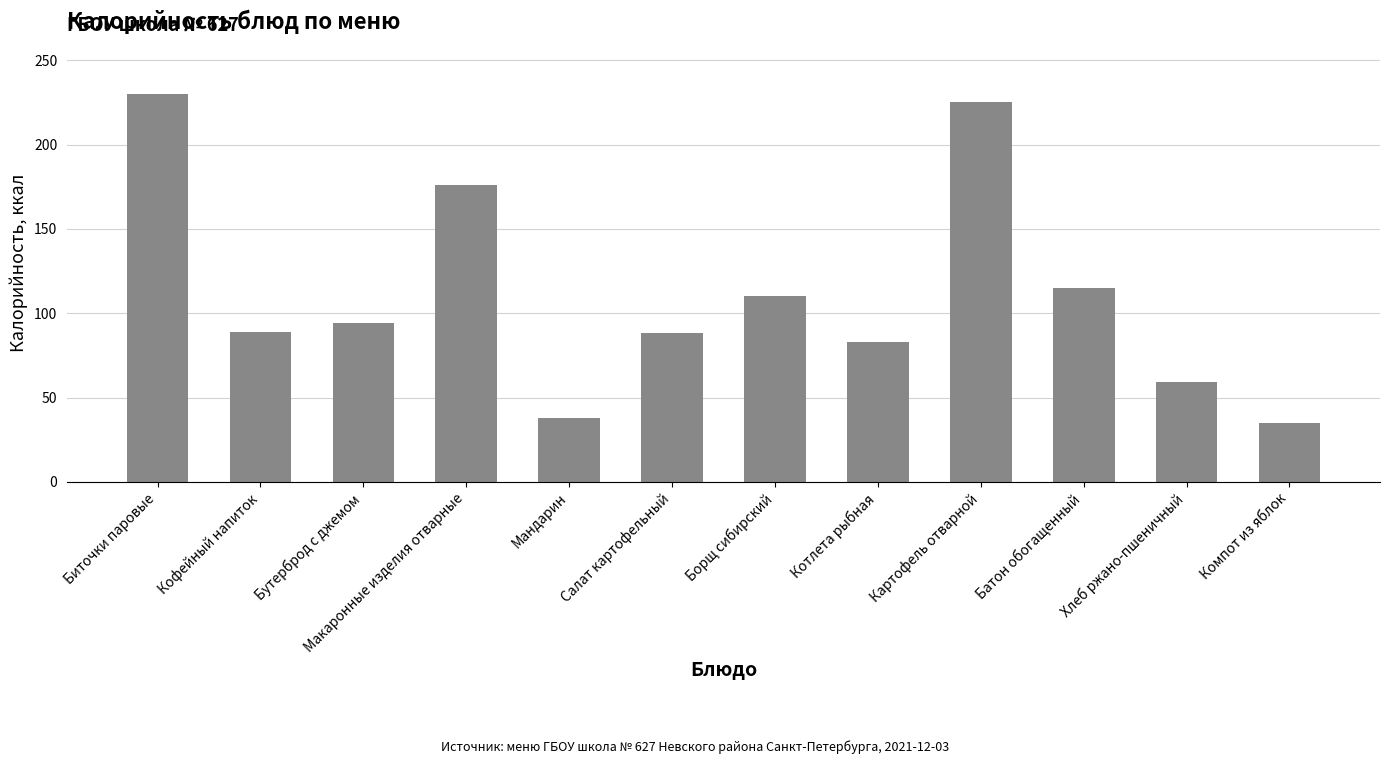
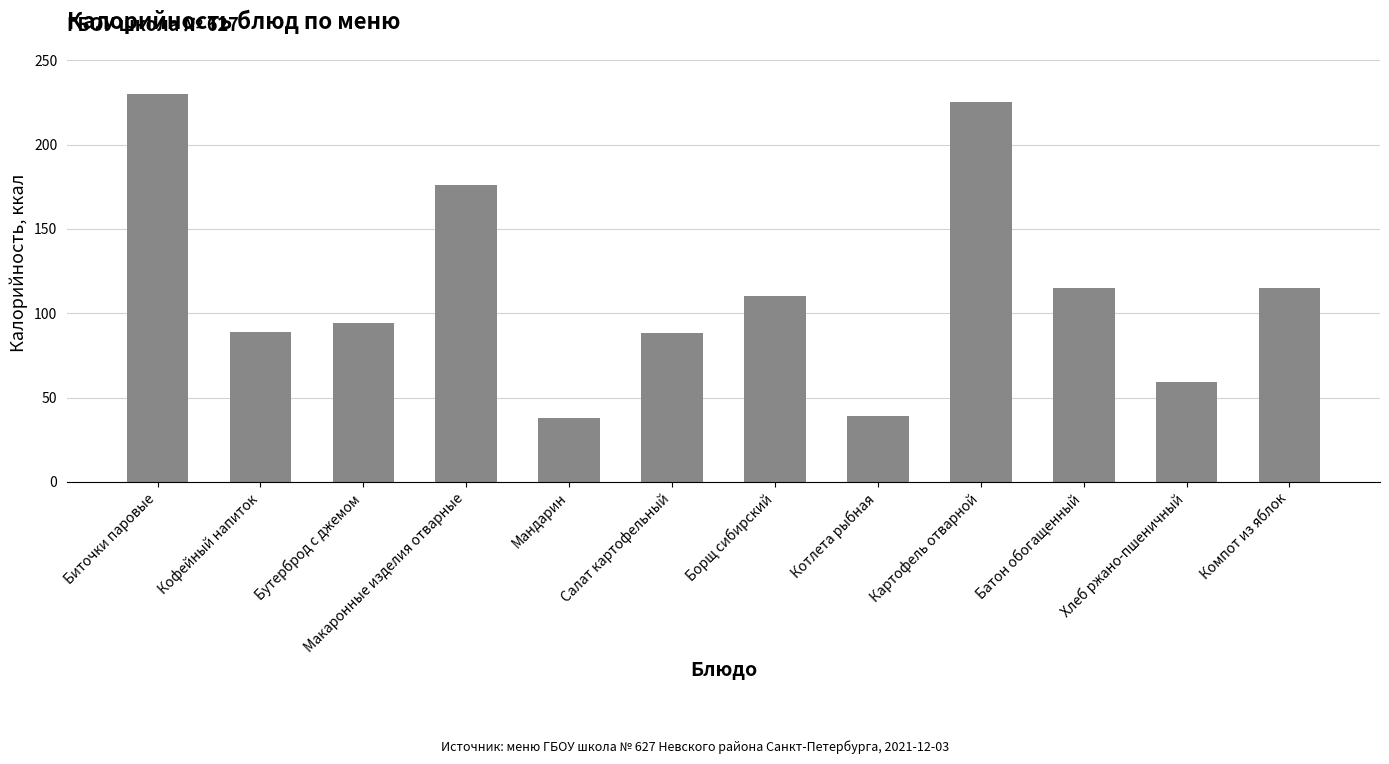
Котлета рыбная: 83 -> 39
Компот из яблок: 35 -> 115
